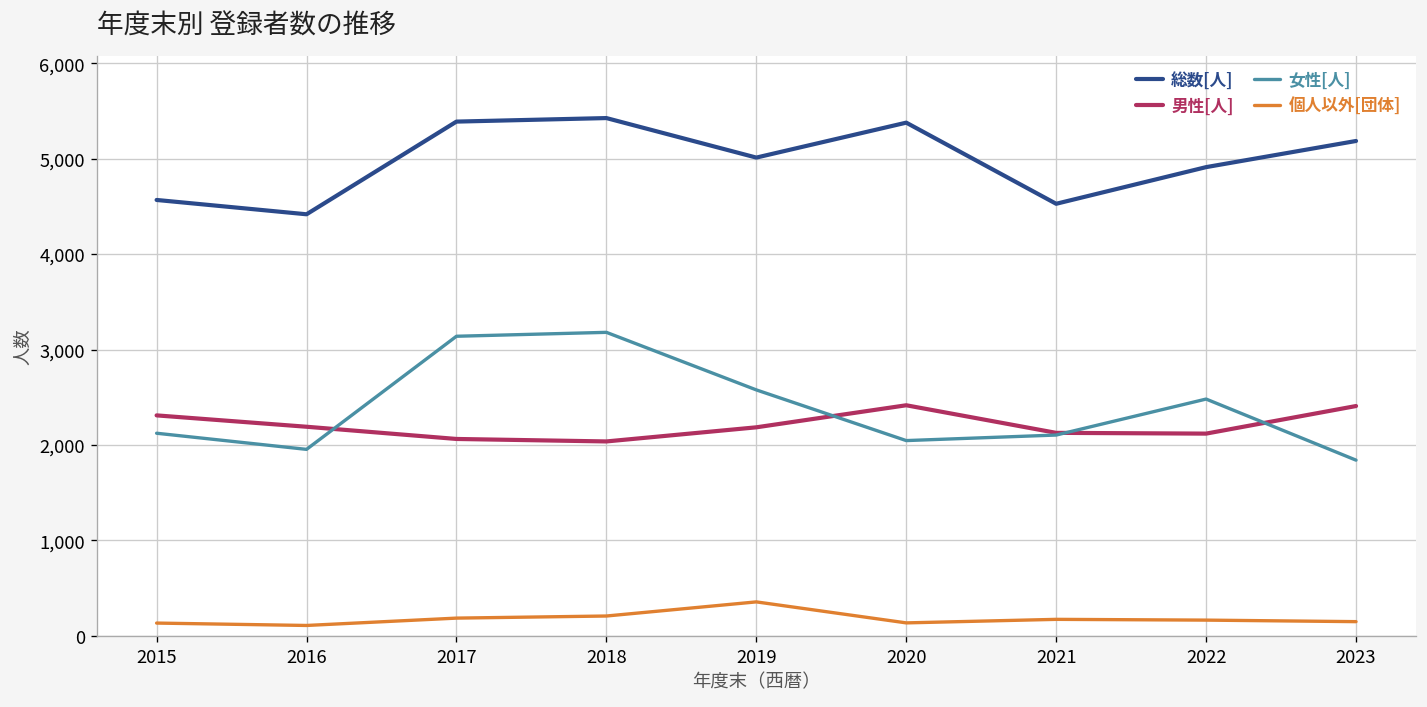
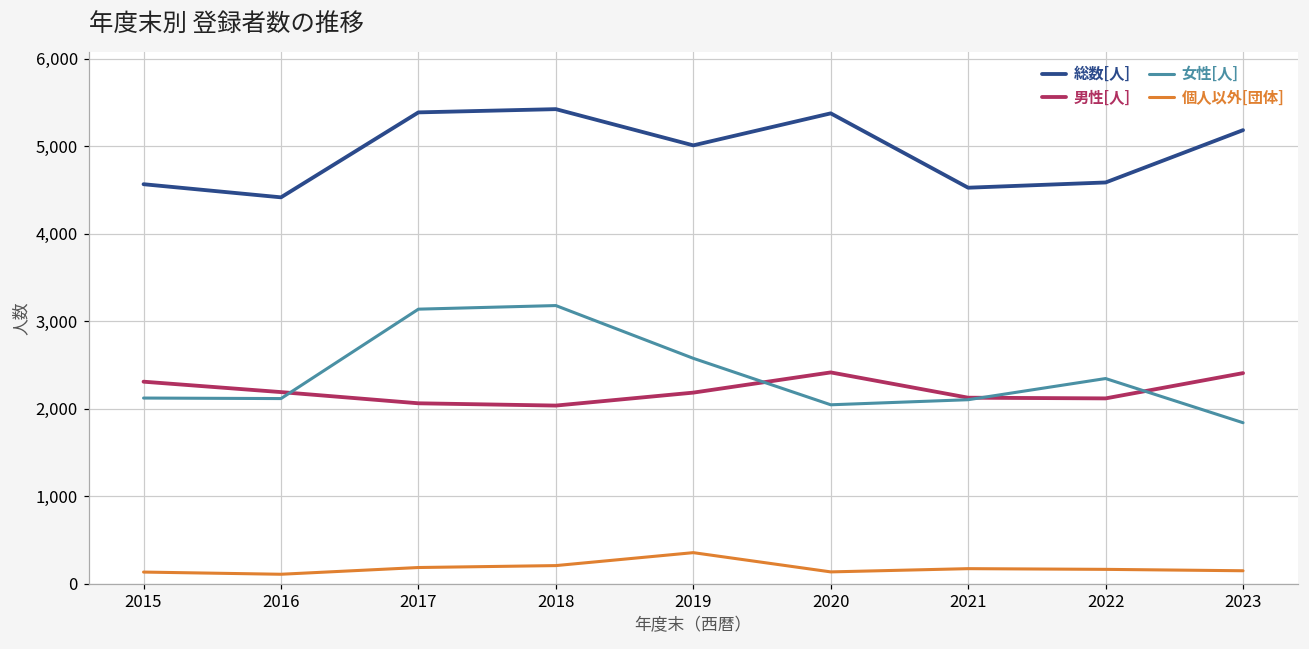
女性[人], 2016: 2,000 -> 2,100
総数[人], 2022: 4,900 -> 4,600
女性[人], 2022: 2,500 -> 2,300
